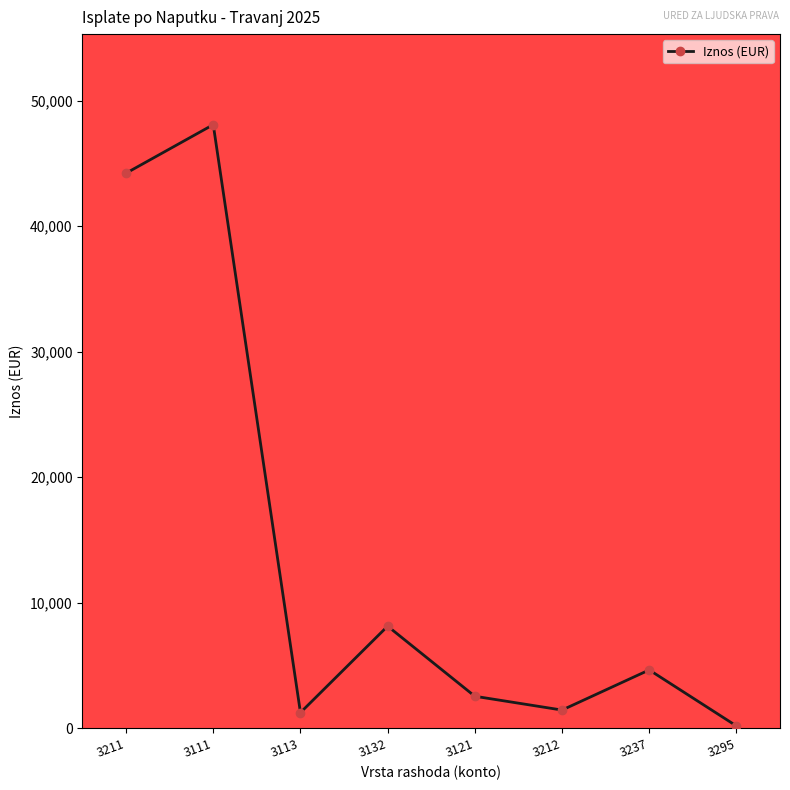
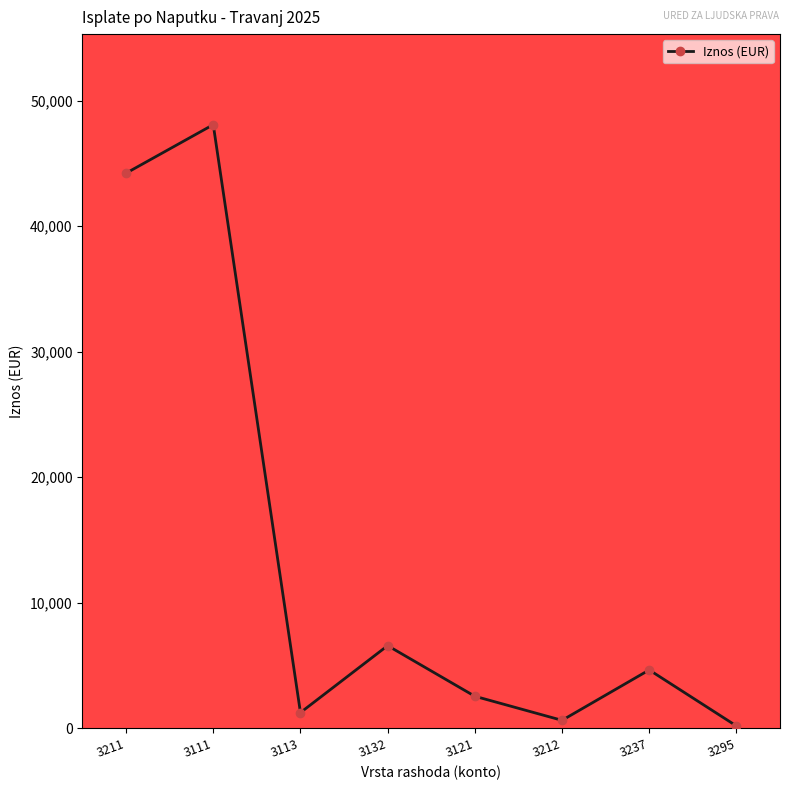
3132: 8,100 -> 6,600
3212: 1,500 -> 600
